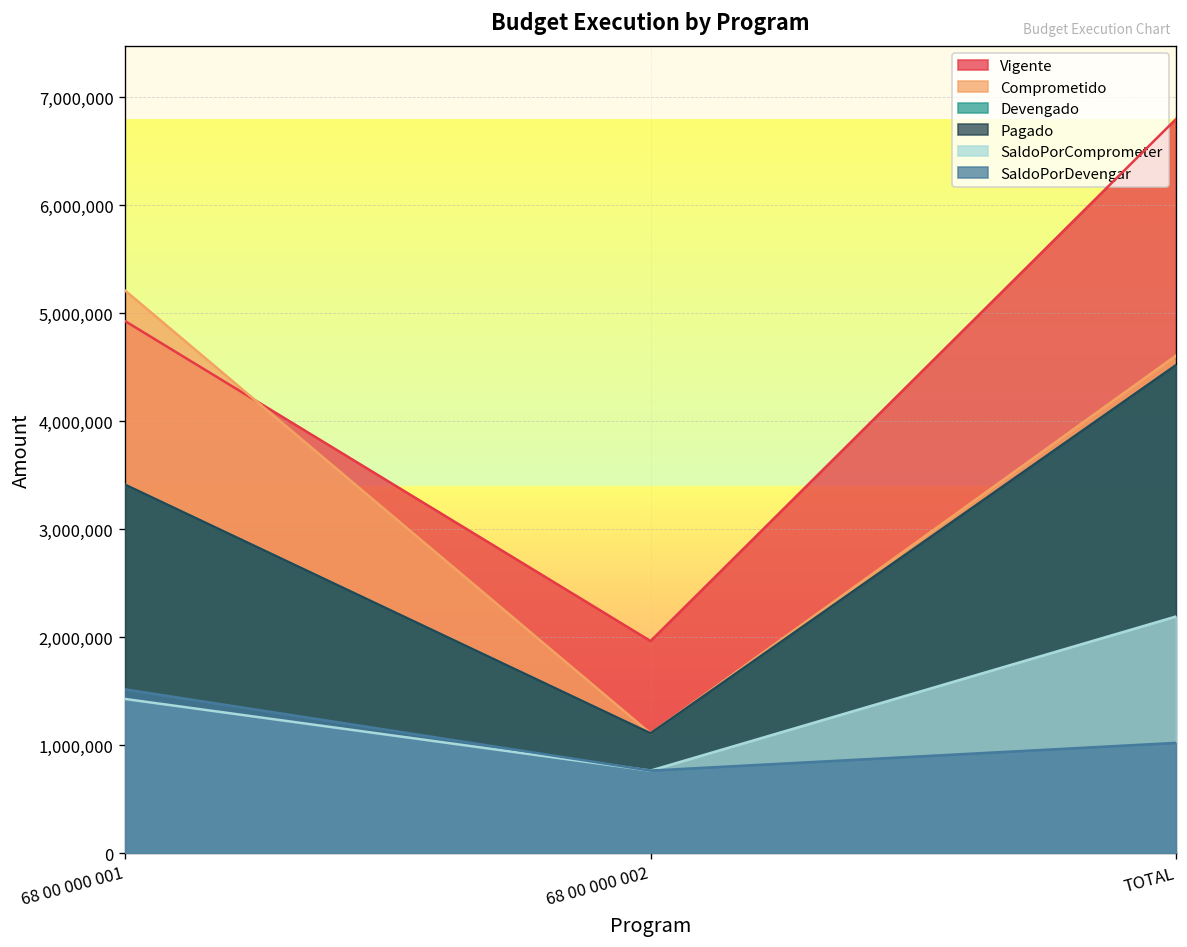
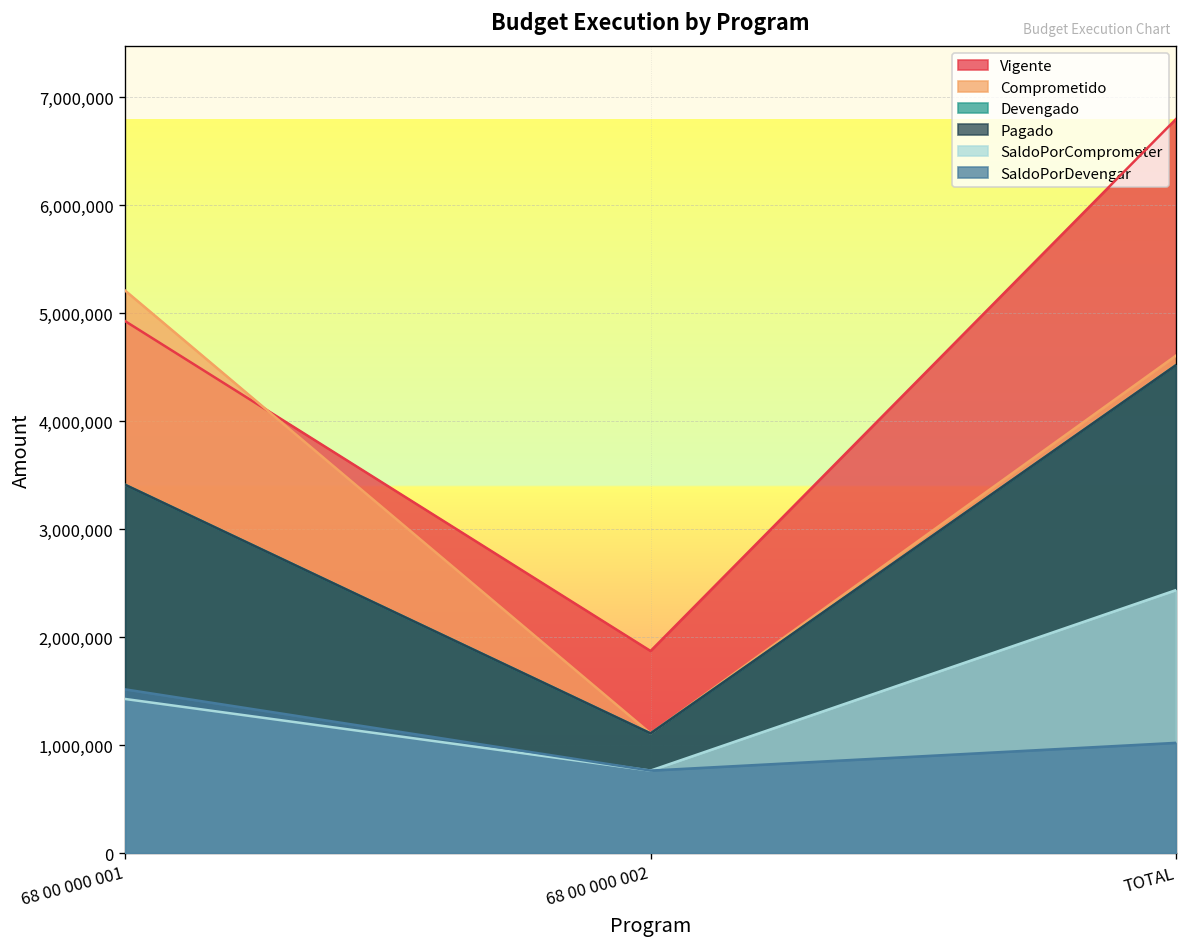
Vigente, 68 00 000 002: 2,000,000 -> 1,900,000
SaldoPorComprometer, TOTAL: 2,200,000 -> 2,400,000
